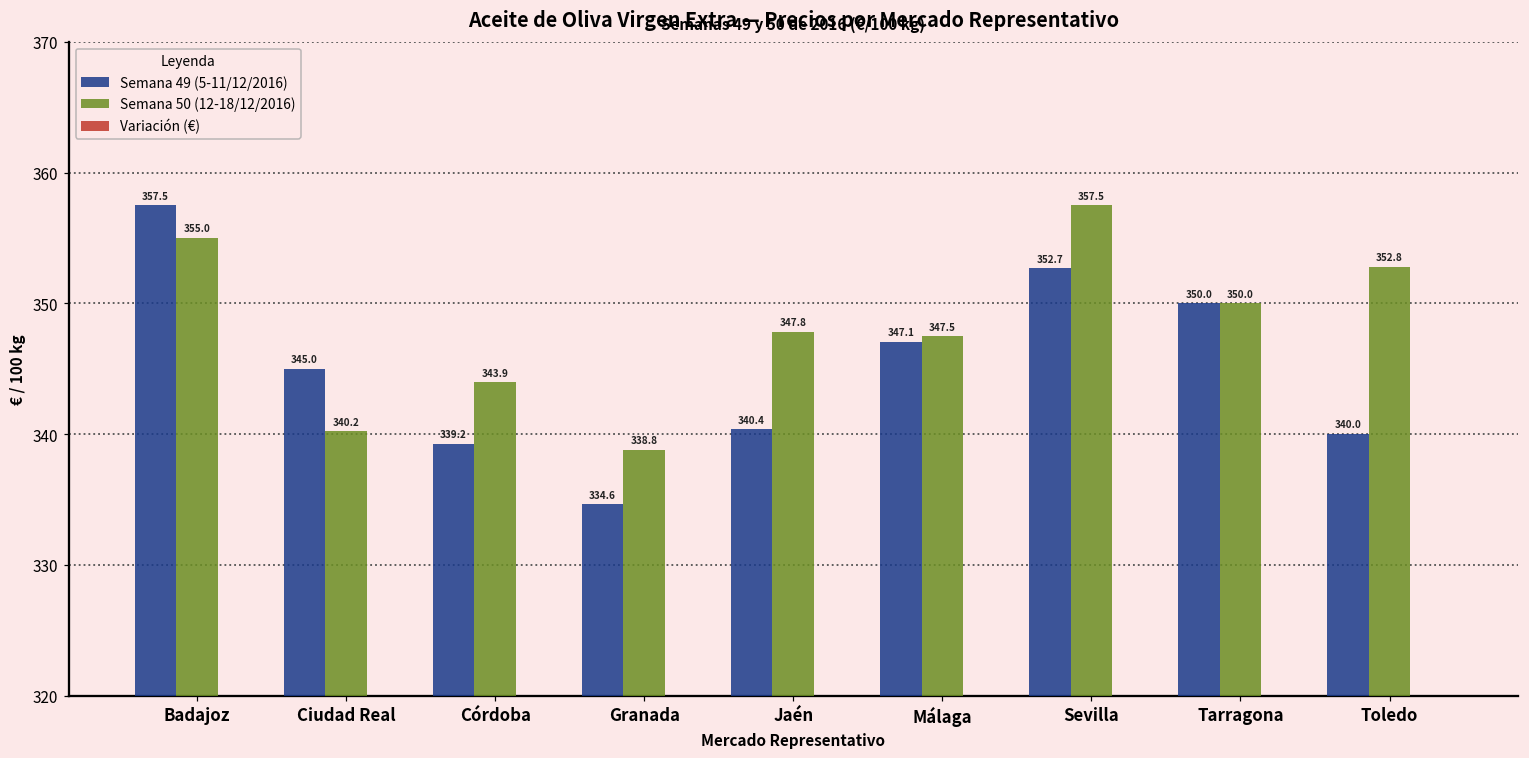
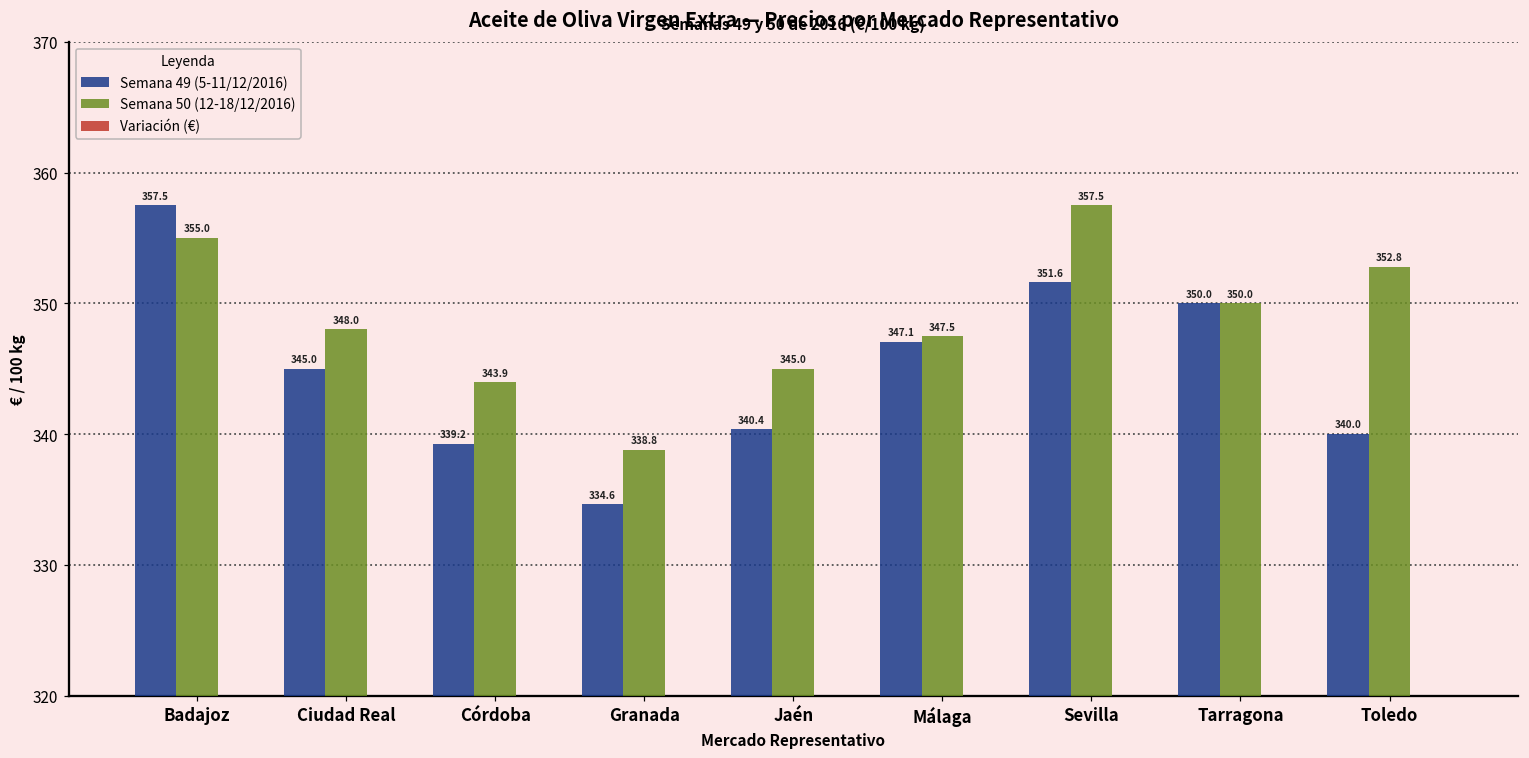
Semana 50 (12-18/12/2016), Ciudad Real: 340.2 -> 348.0
Semana 50 (12-18/12/2016), Jaén: 347.8 -> 345.0
Semana 49 (5-11/12/2016), Sevilla: 352.7 -> 351.6
